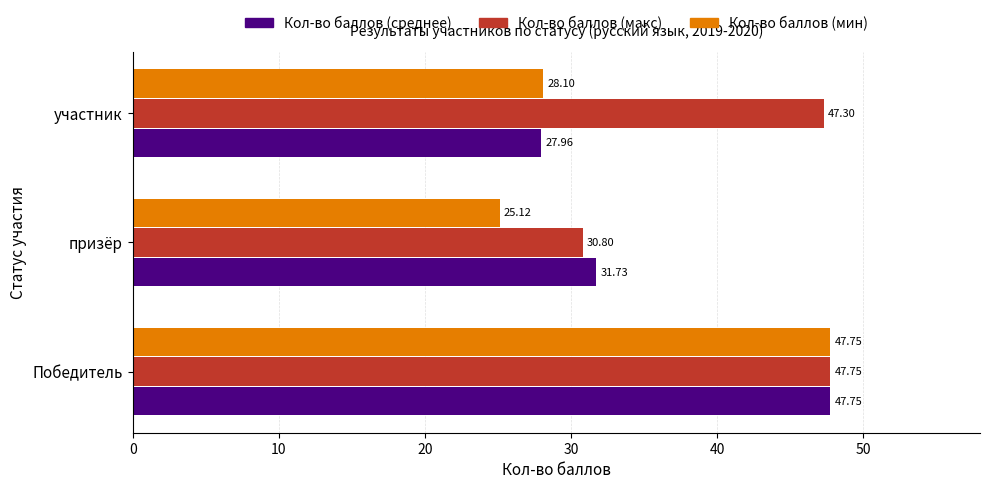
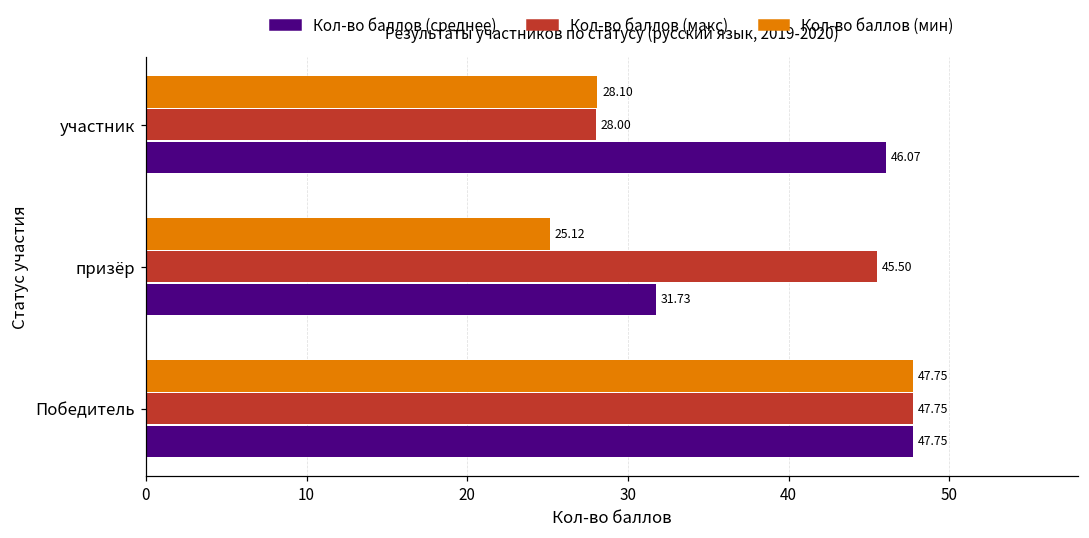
Кол-во баллов (макс), участник: 47.30 -> 28.00
Кол-во баллов (среднее), участник: 27.96 -> 46.07
Кол-во баллов (макс), призёр: 30.80 -> 45.50
